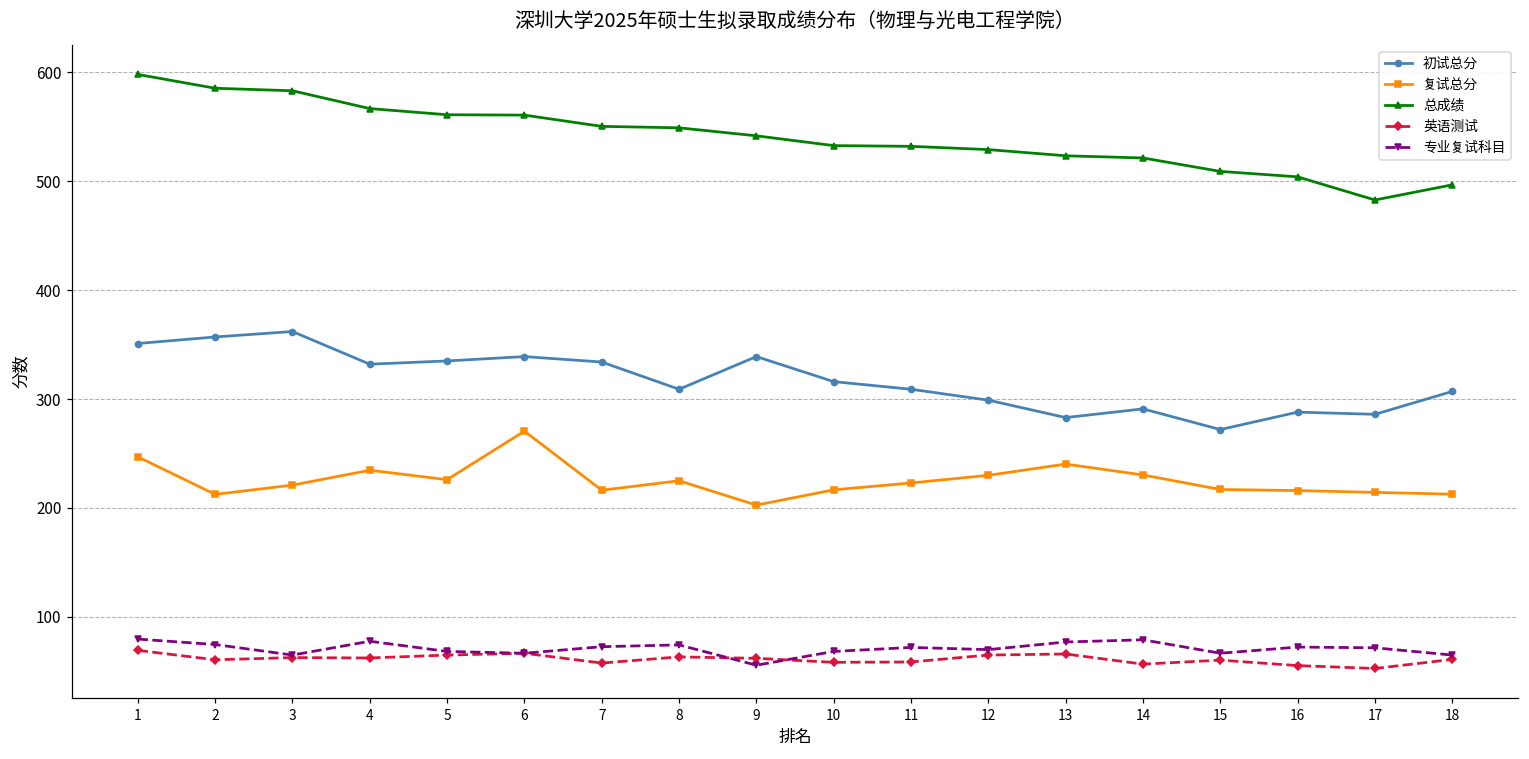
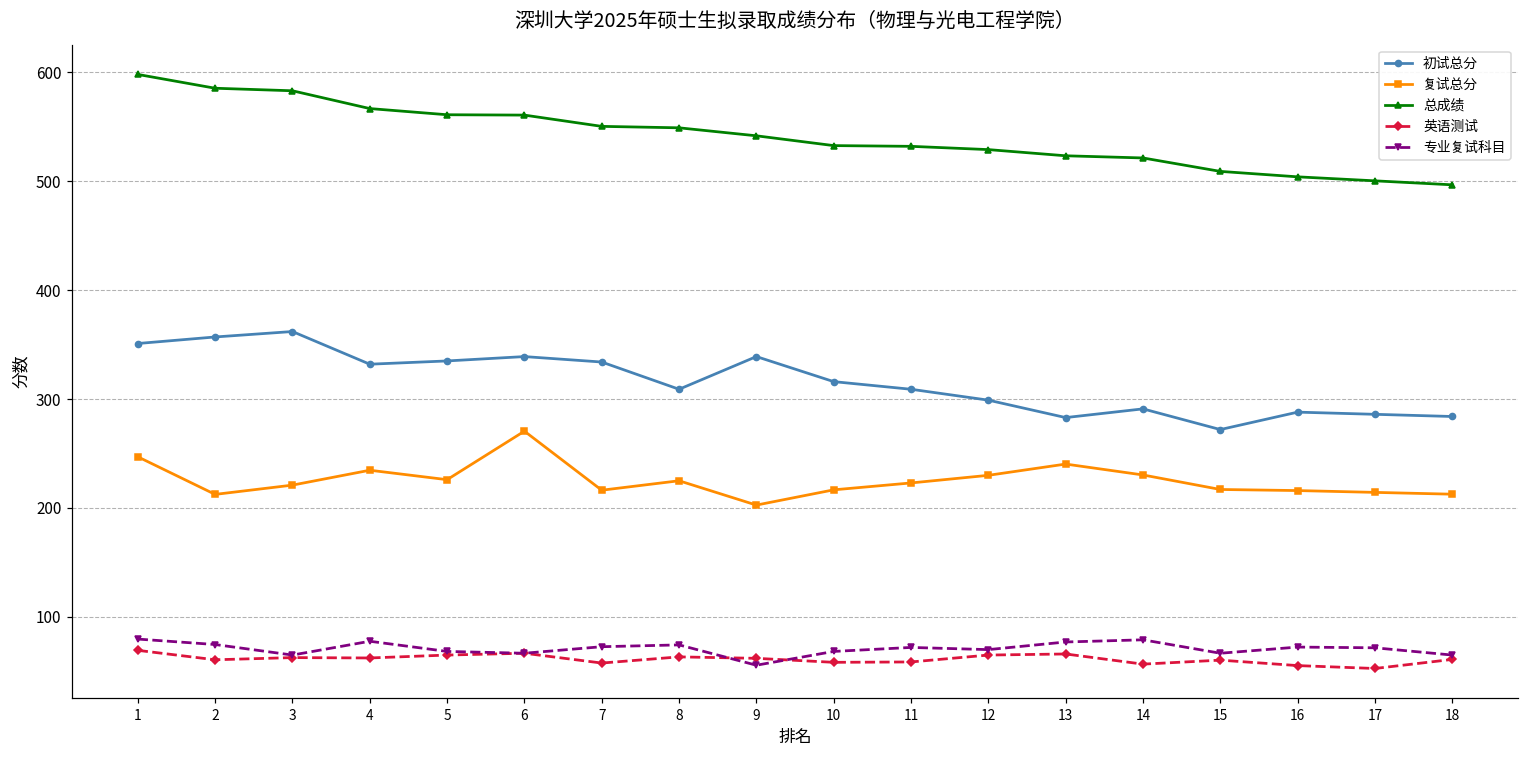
总成绩, 17: 480 -> 500
初试总分, 18: 310 -> 280
